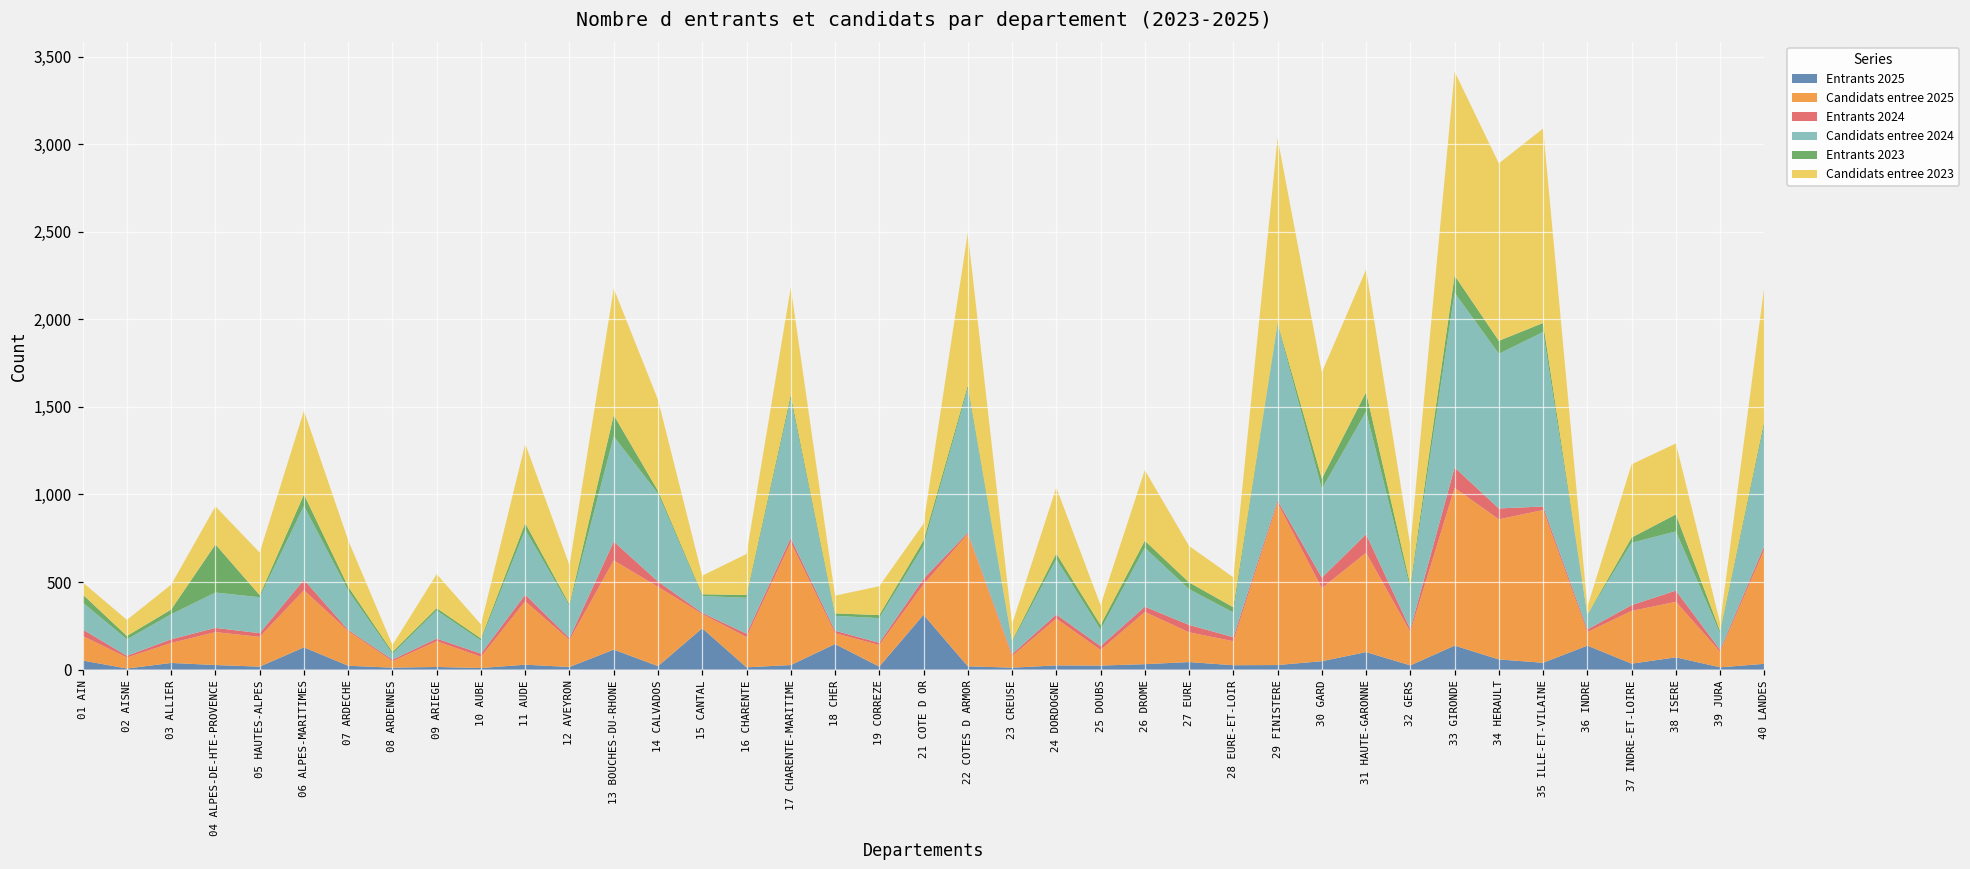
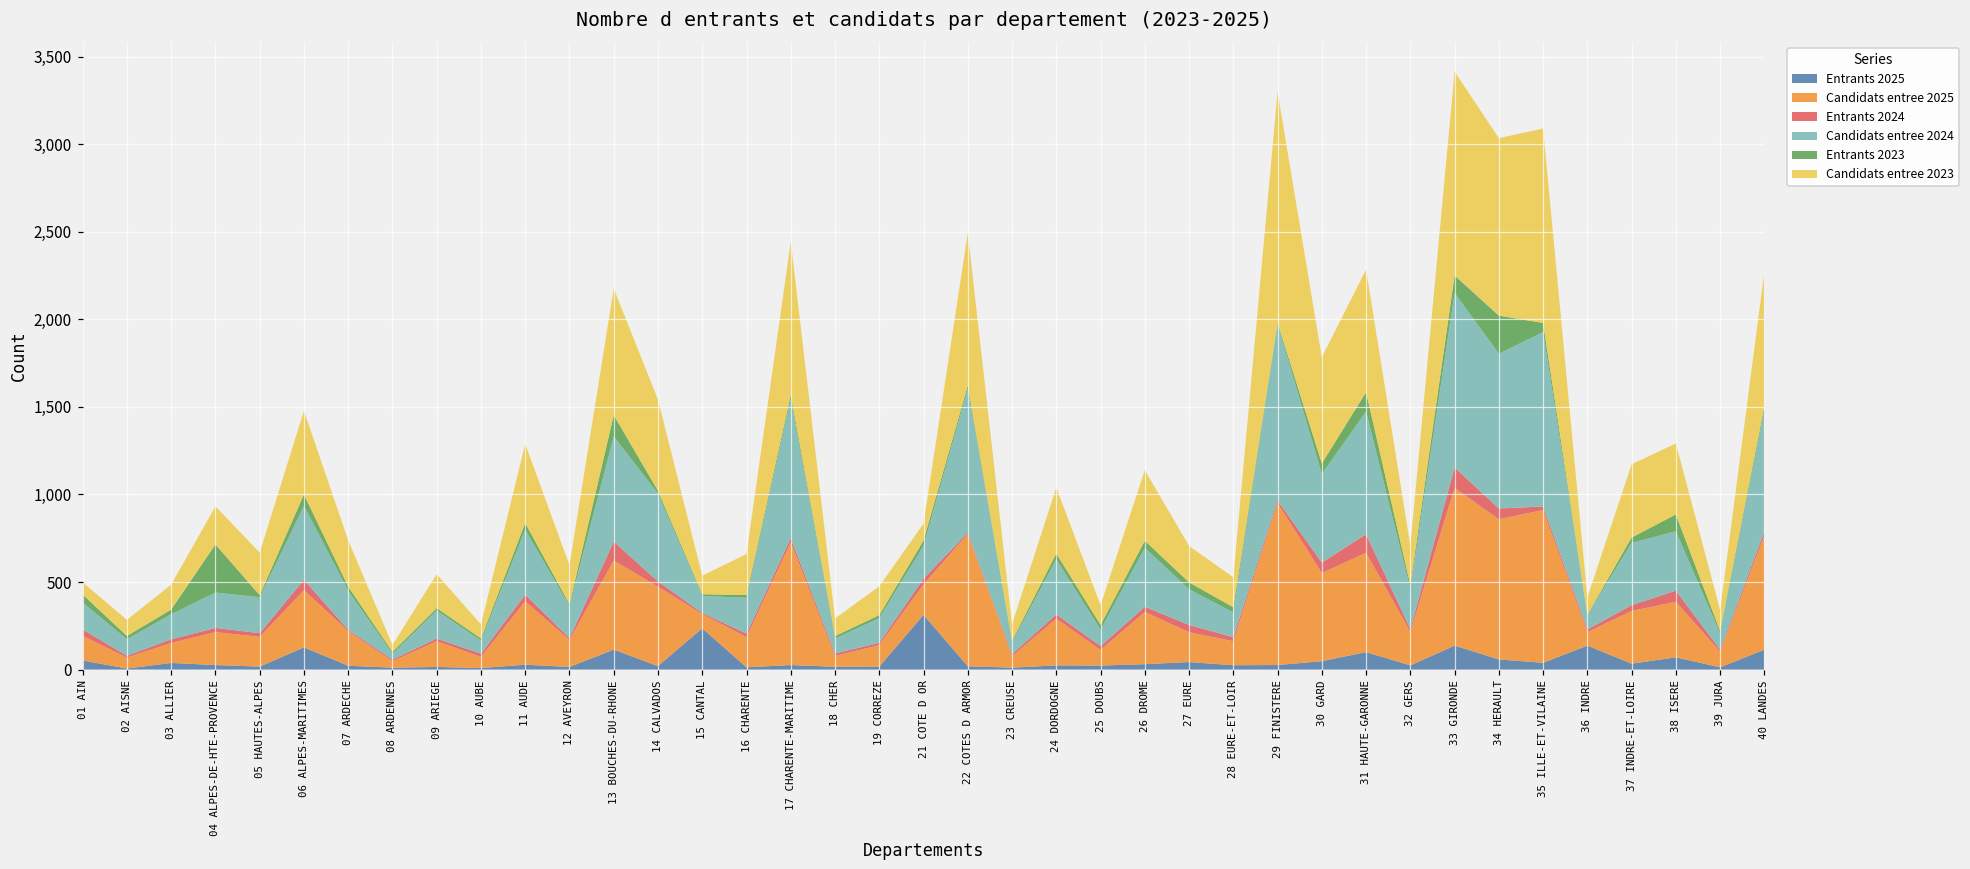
Candidats entree 2023, 17 CHARENTE-MARITIME: 610 -> 880
Entrants 2025, 18 CHER: 150 -> 20
Candidats entree 2023, 29 FINISTERE: 1,050 -> 1,320
Candidats entree 2025, 30 GARD: 420 -> 500
Entrants 2023, 34 HERAULT: 70 -> 220
Candidats entree 2023, 36 INDRE: 50 -> 100
Candidats entree 2023, 39 JURA: 50 -> 120
Entrants 2025, 40 LANDES: 30 -> 110
